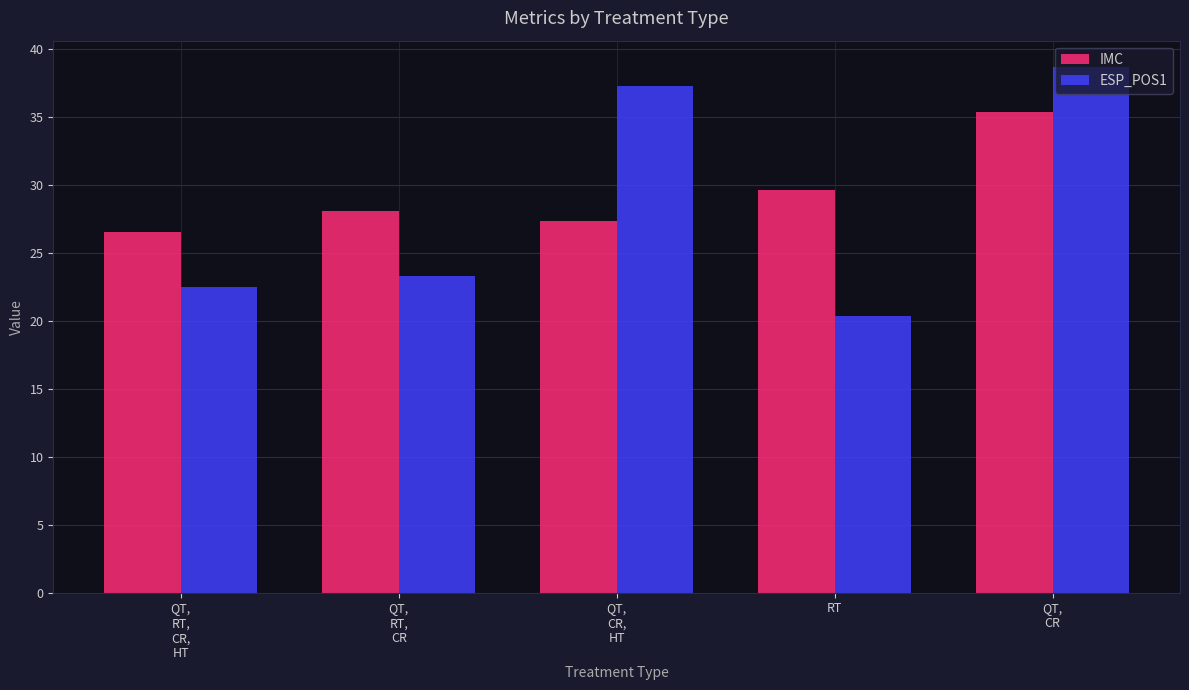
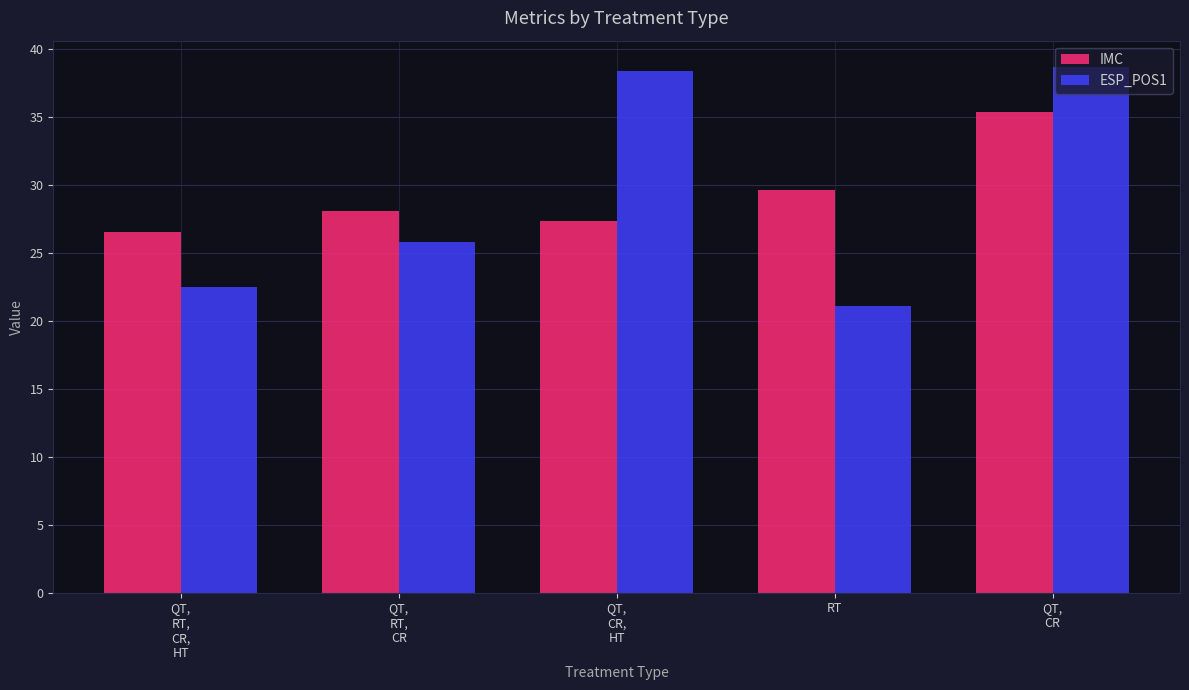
ESP_POS1, QT, RT, CR: 23.3 -> 25.8
ESP_POS1, QT, CR, HT: 37.3 -> 38.4
ESP_POS1, RT: 20.4 -> 21.1
